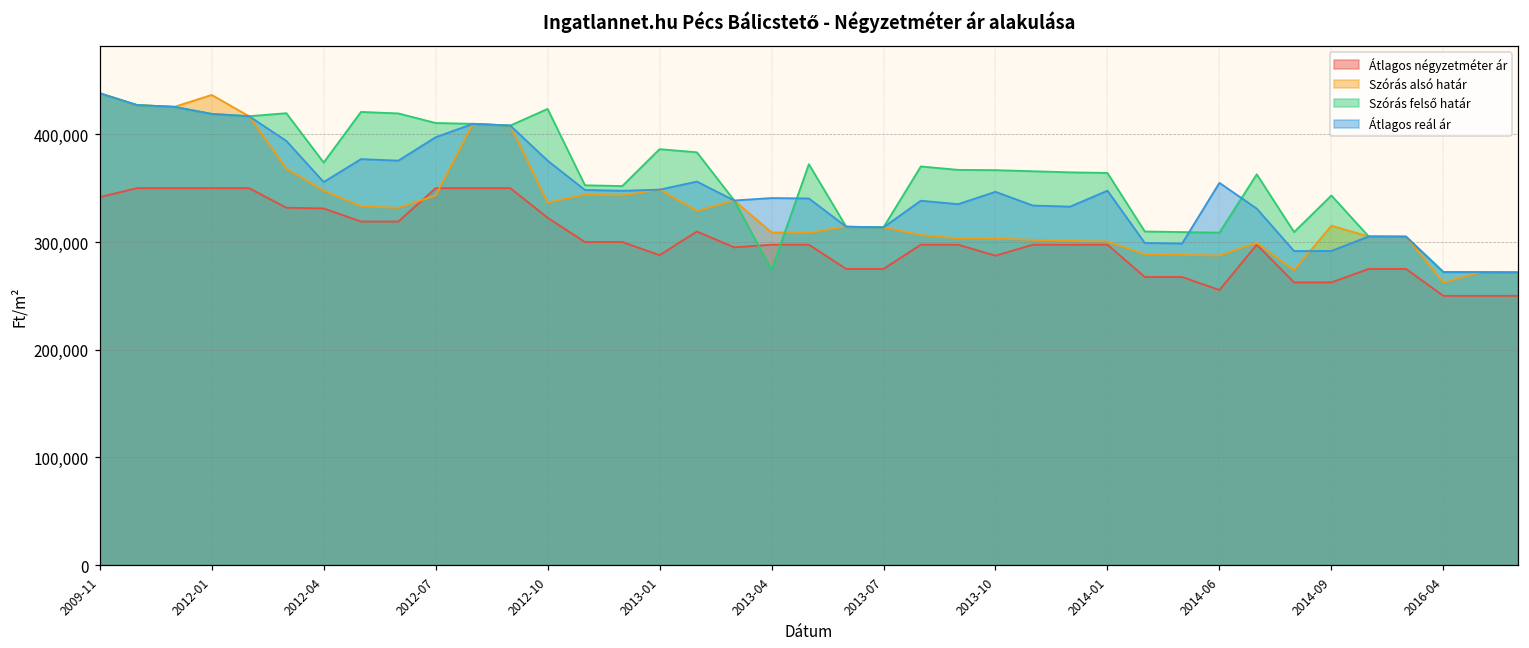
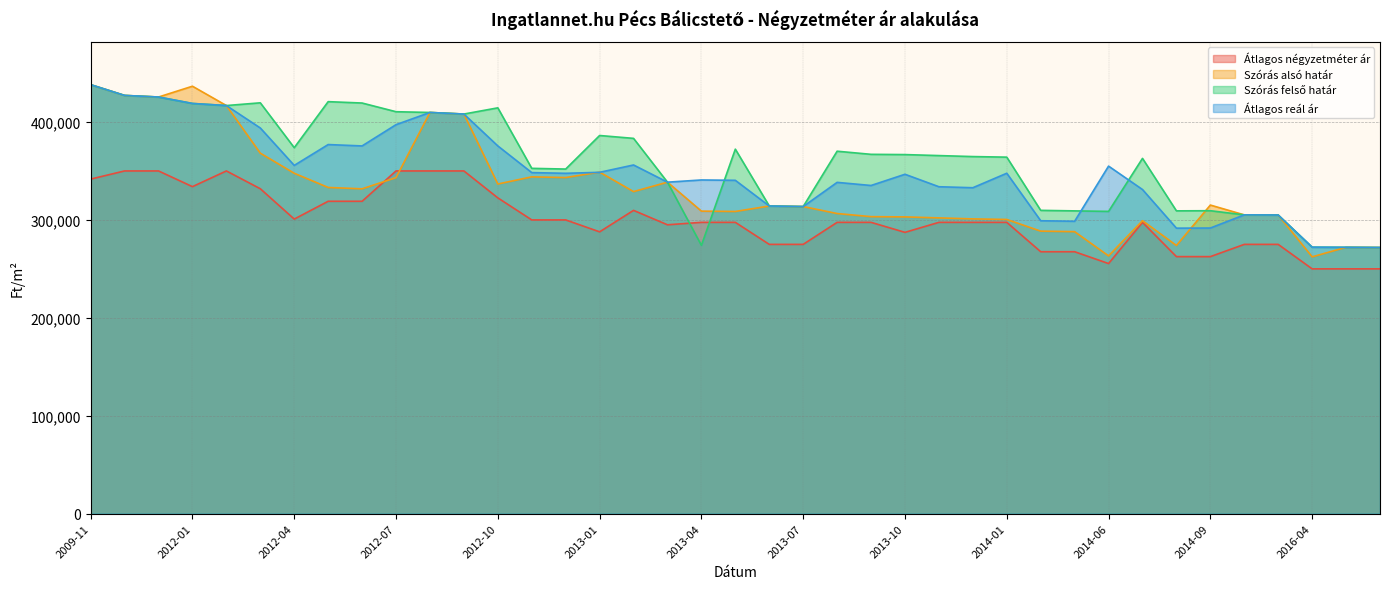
Átlagos négyzetméter ár, 2012-01: 350,000 -> 330,000
Átlagos négyzetméter ár, 2012-04: 330,000 -> 300,000
Szórás felső határ, 2012-10: 420,000 -> 410,000
Szórás alsó határ, 2014-06: 290,000 -> 260,000
Szórás felső határ, 2014-09: 340,000 -> 310,000
